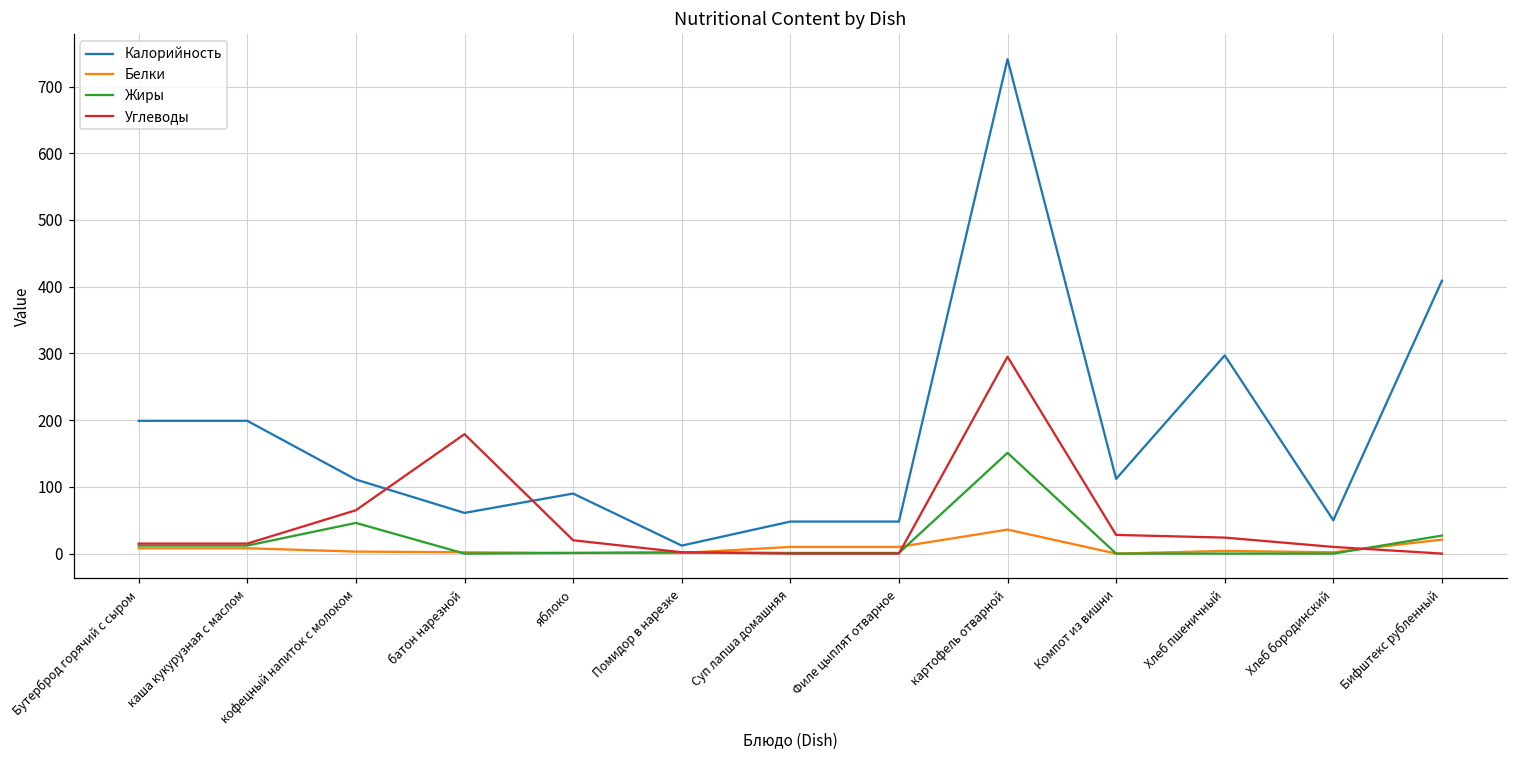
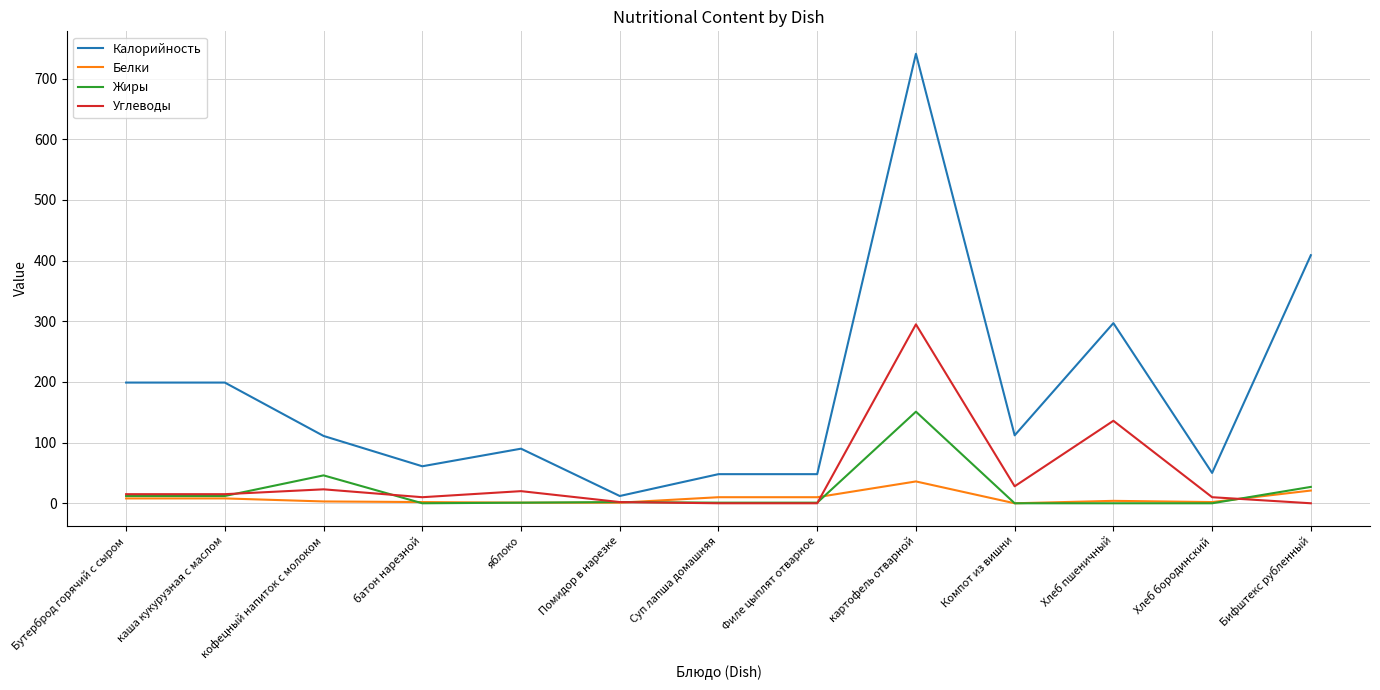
Углеводы, кофецный напиток с молоком: 70 -> 20
Углеводы, батон нарезной: 180 -> 10
Углеводы, Хлеб пшеничный: 20 -> 140
